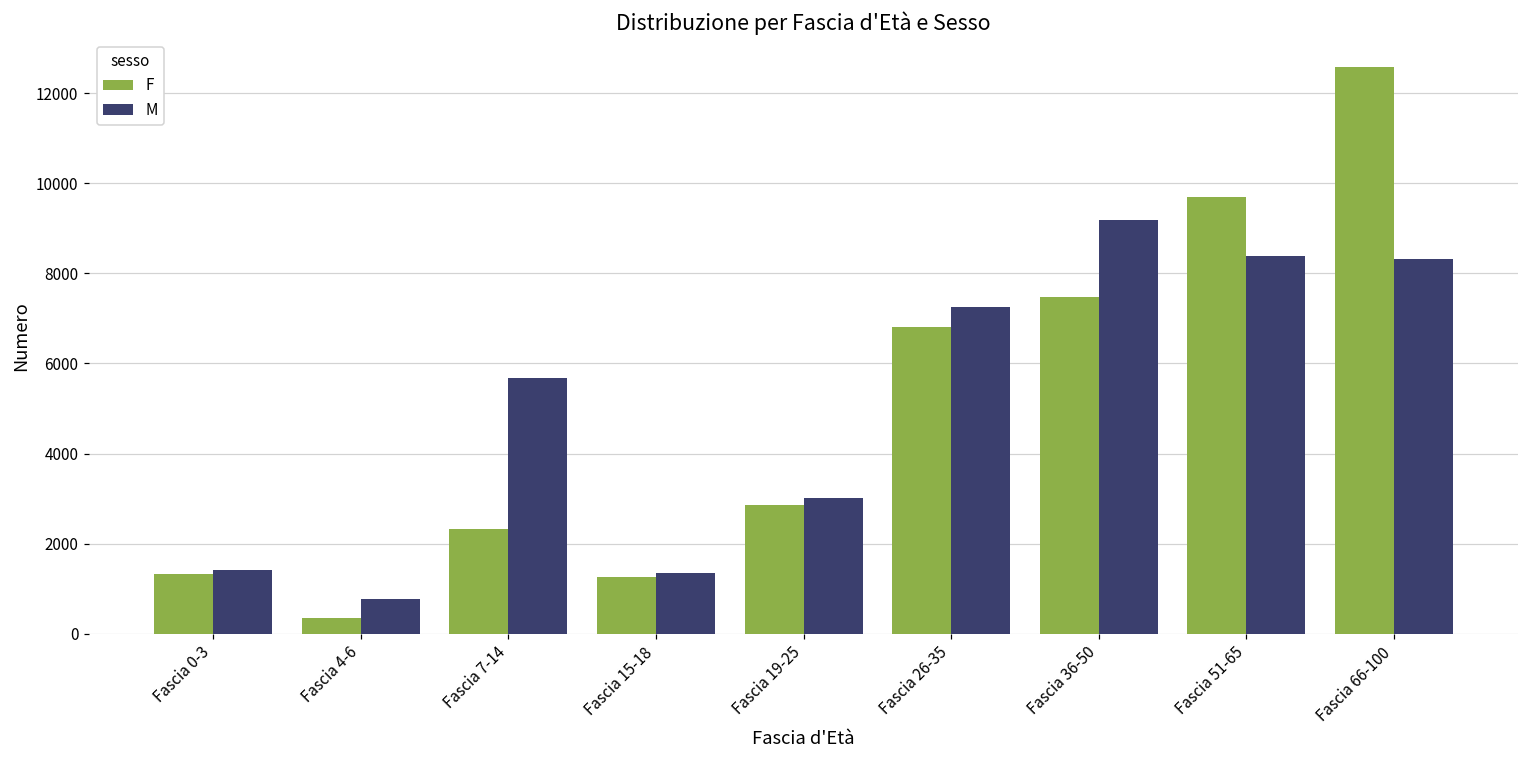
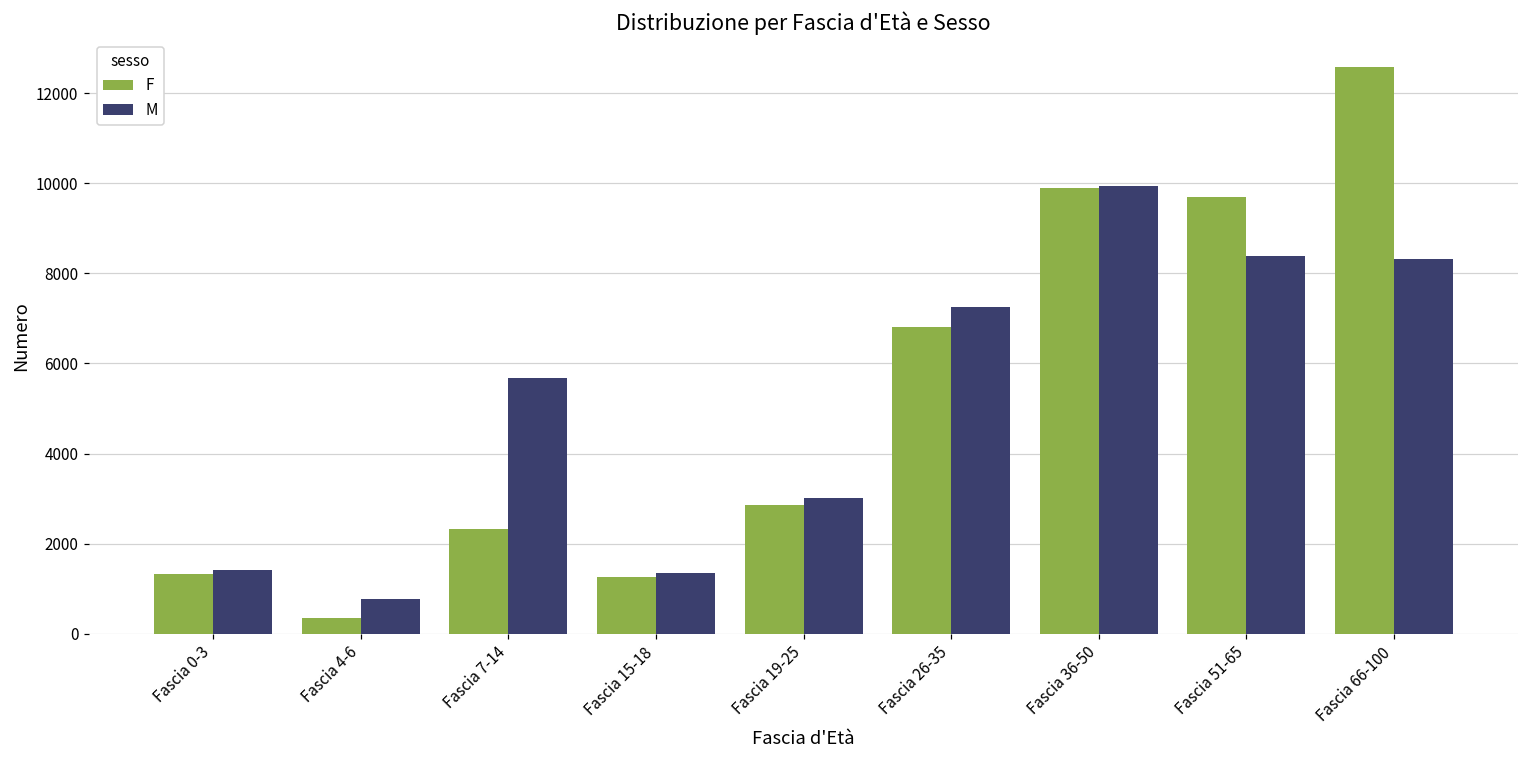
F, Fascia 36-50: 7500 -> 9900
M, Fascia 36-50: 9200 -> 9900
